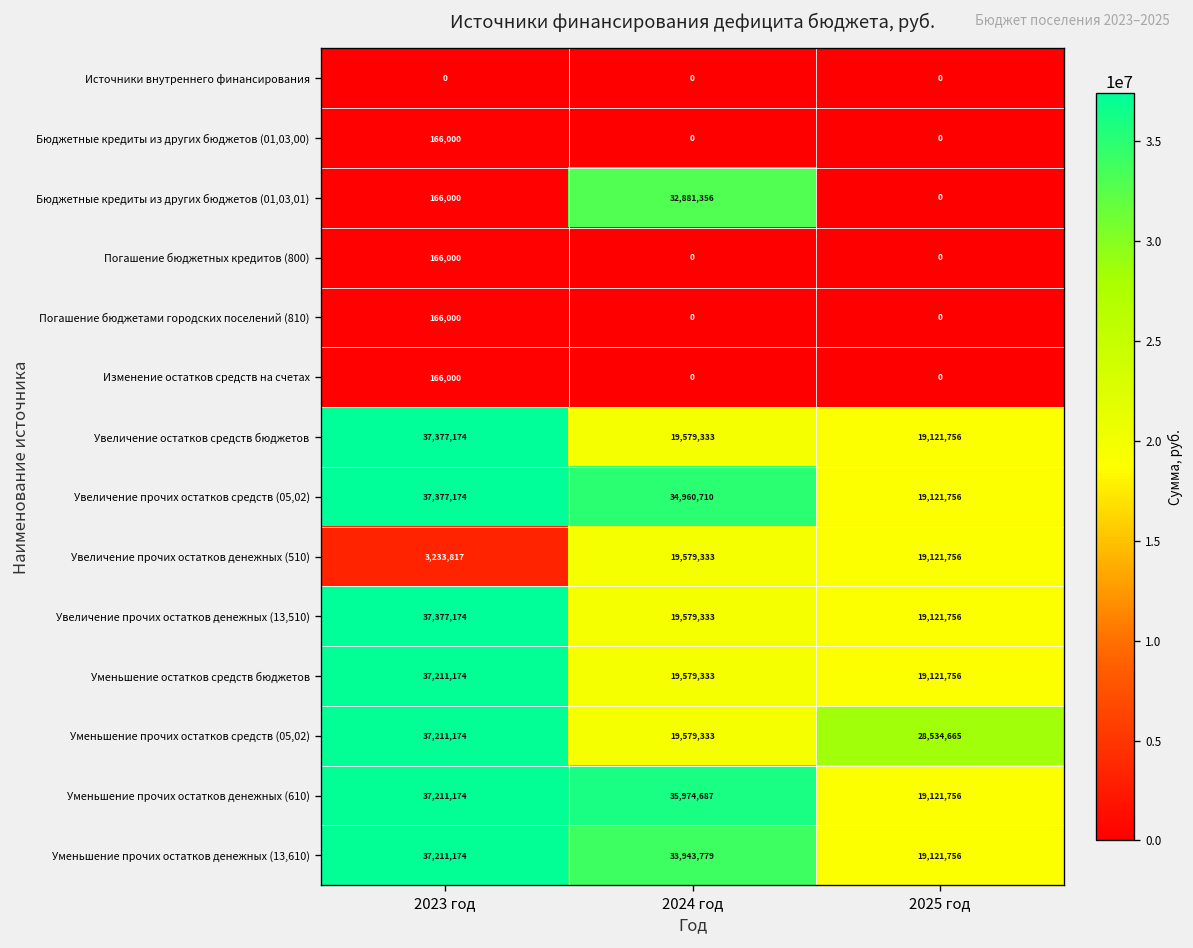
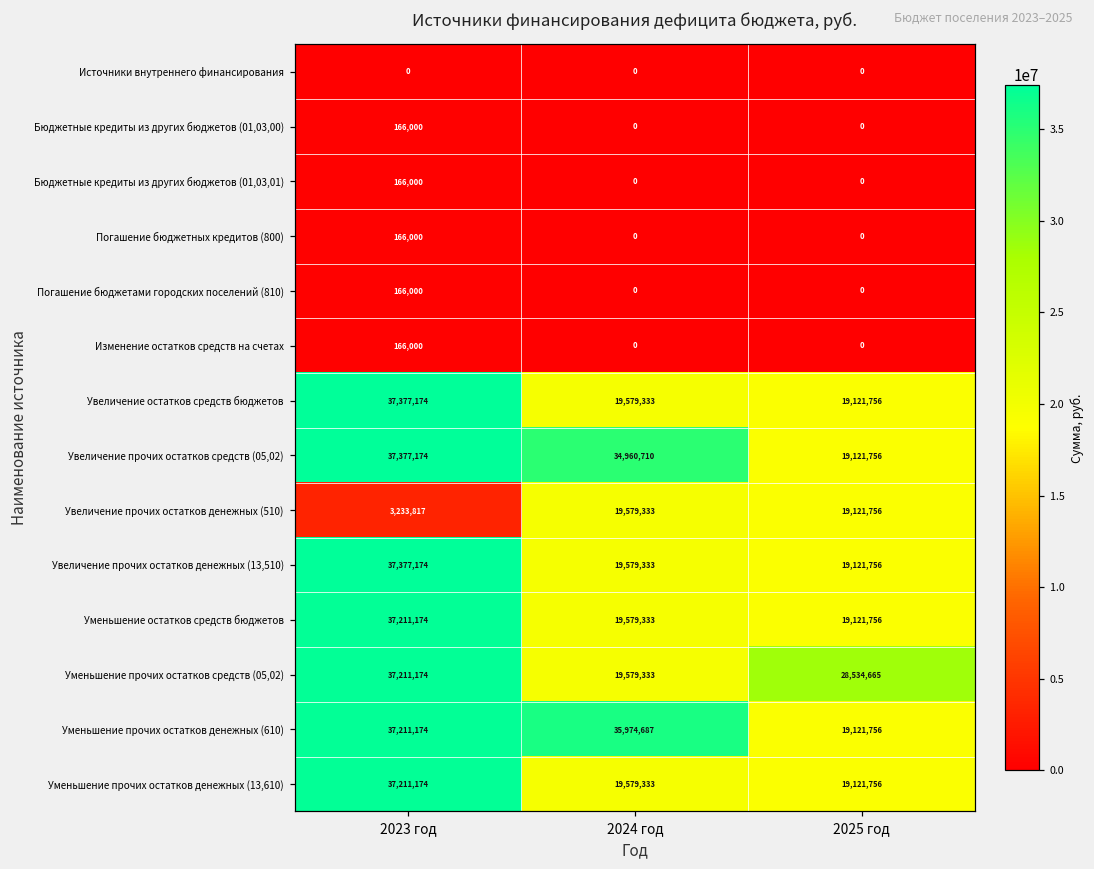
Бюджетные кредиты из других бюджетов (01,03,01), 2024 год: 32,881,356 -> 0
Уменьшение прочих остатков денежных (13,610), 2024 год: 33,943,779 -> 19,579,333
